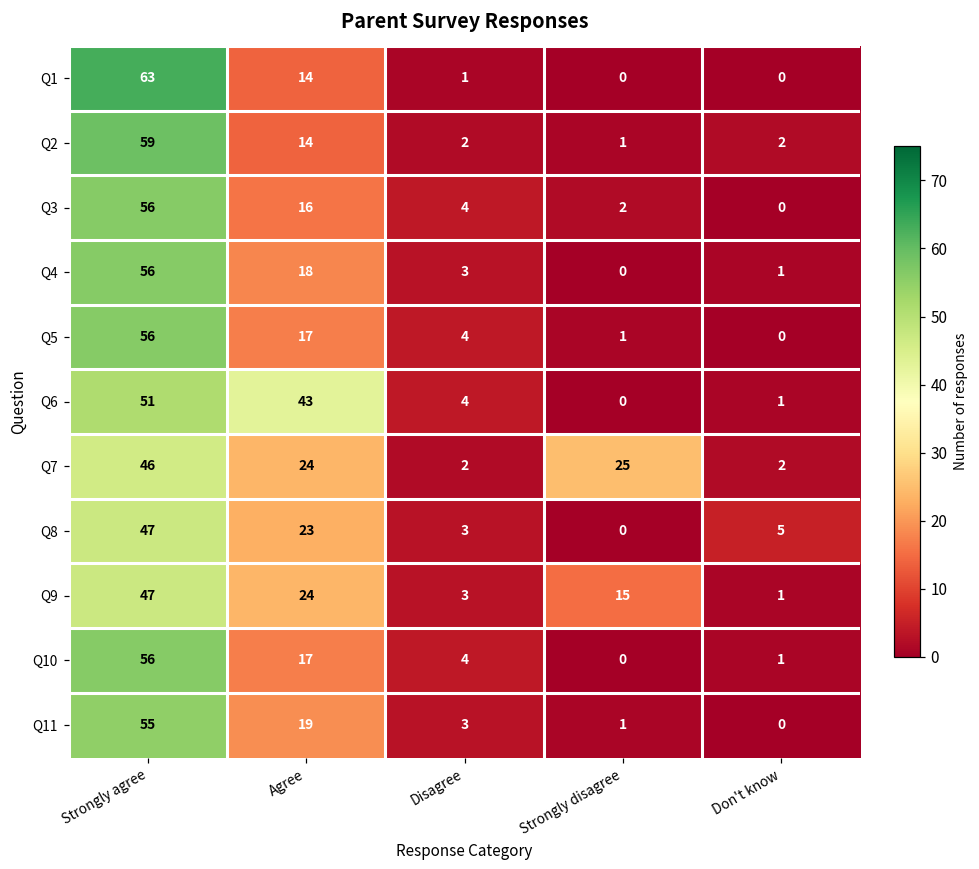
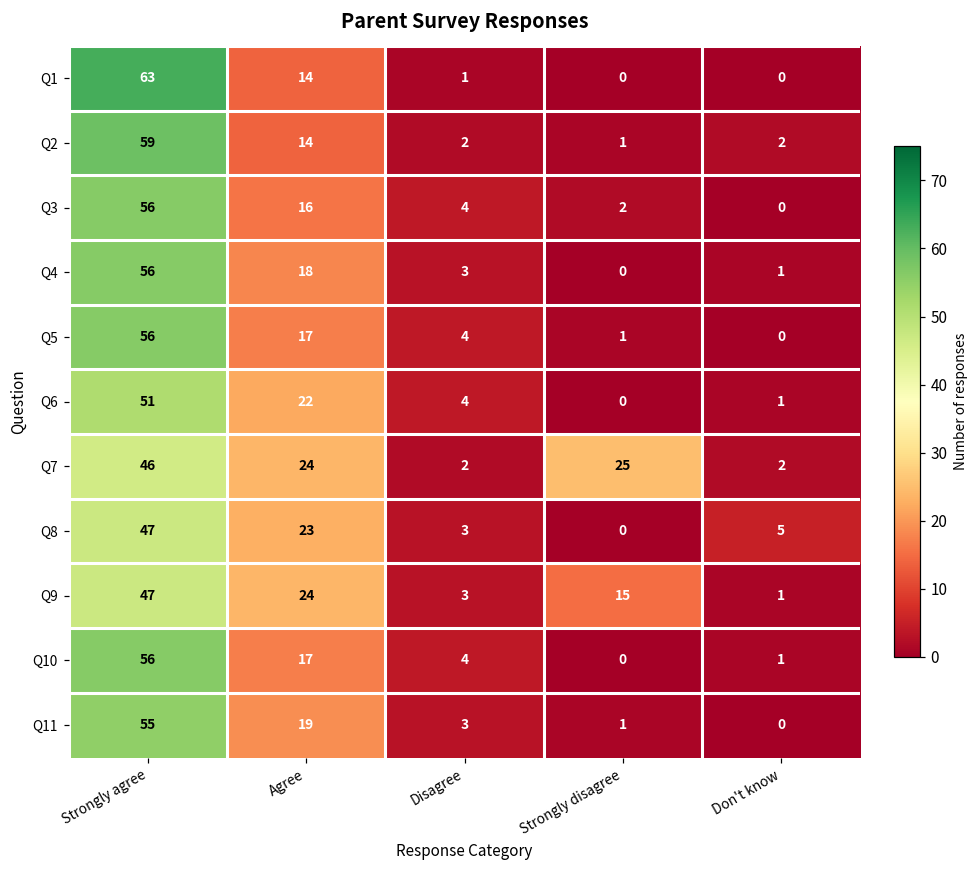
Q6, Agree: 43 -> 22
